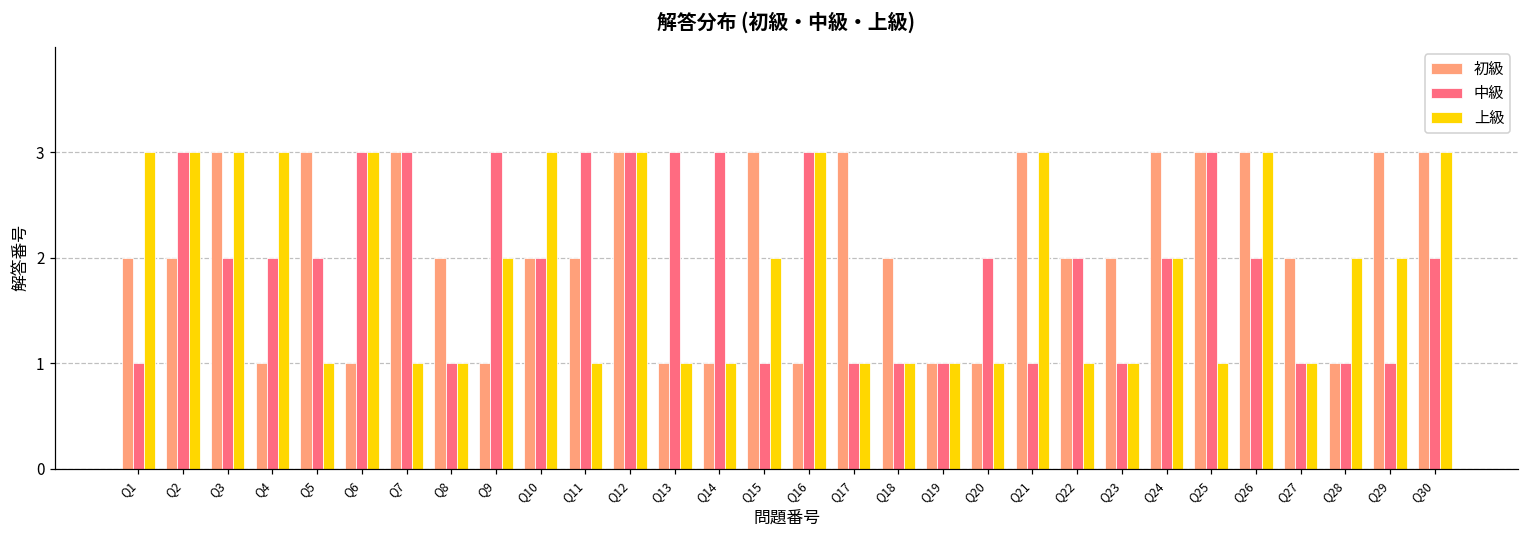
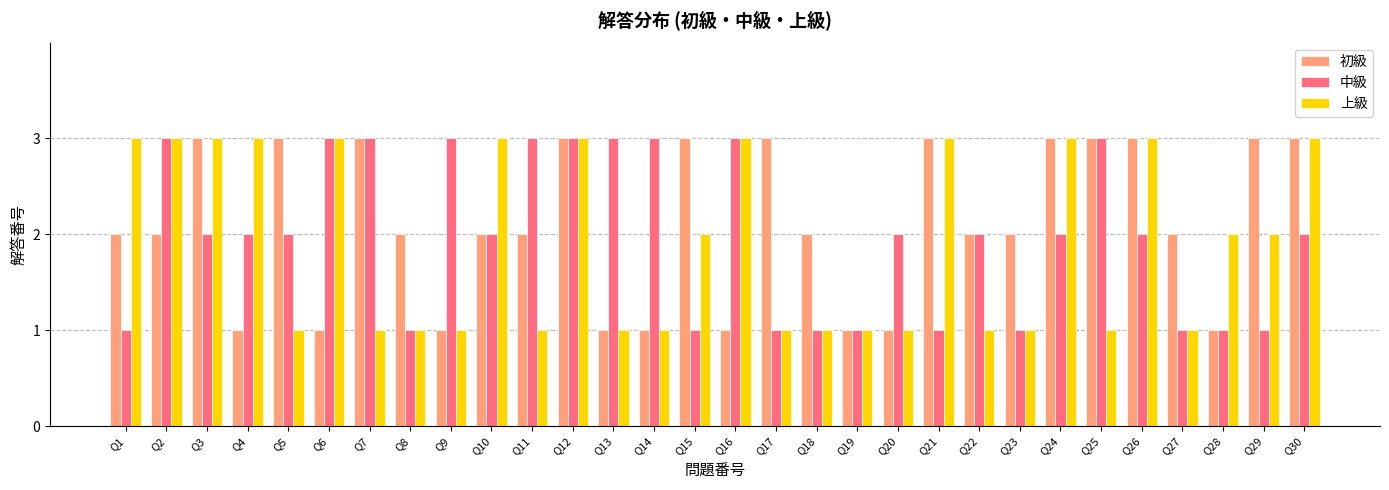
上級, Q9: 2 -> 1
上級, Q24: 2 -> 3
